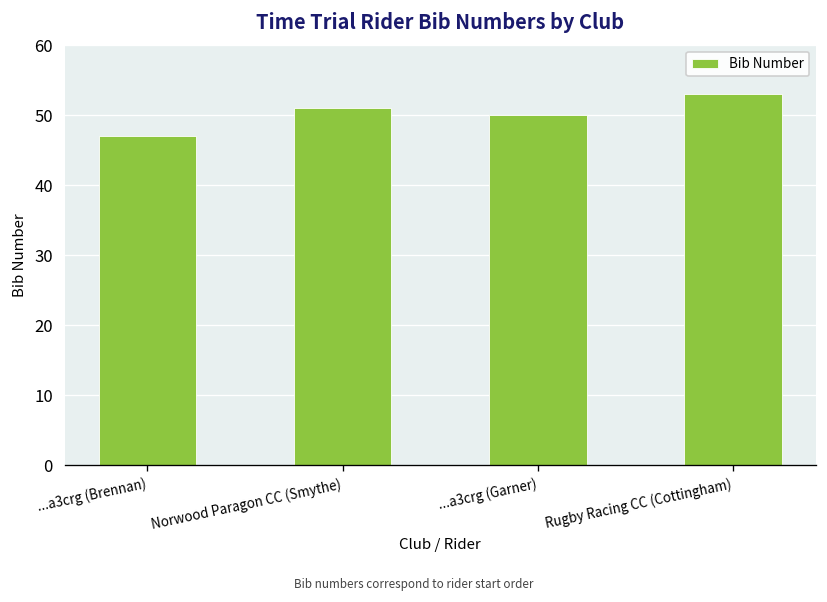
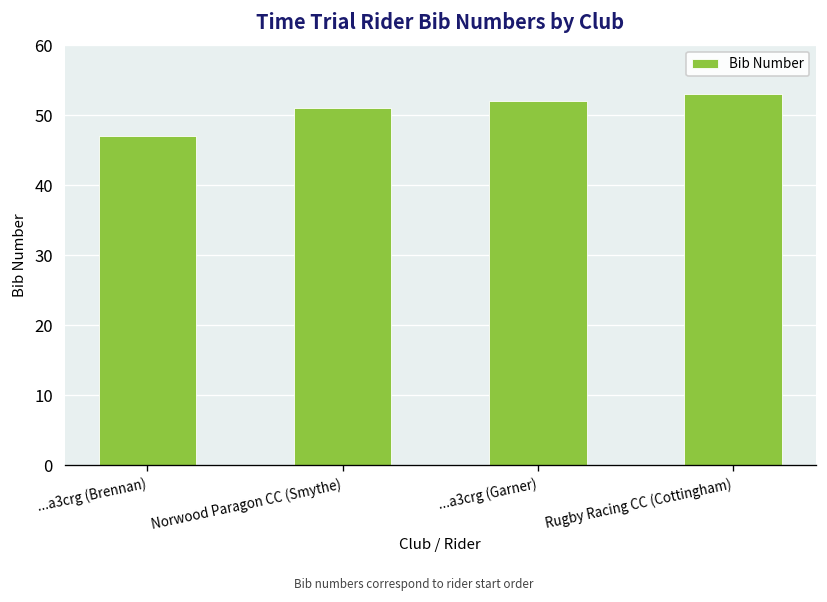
...a3crg (Garner): 50 -> 52
